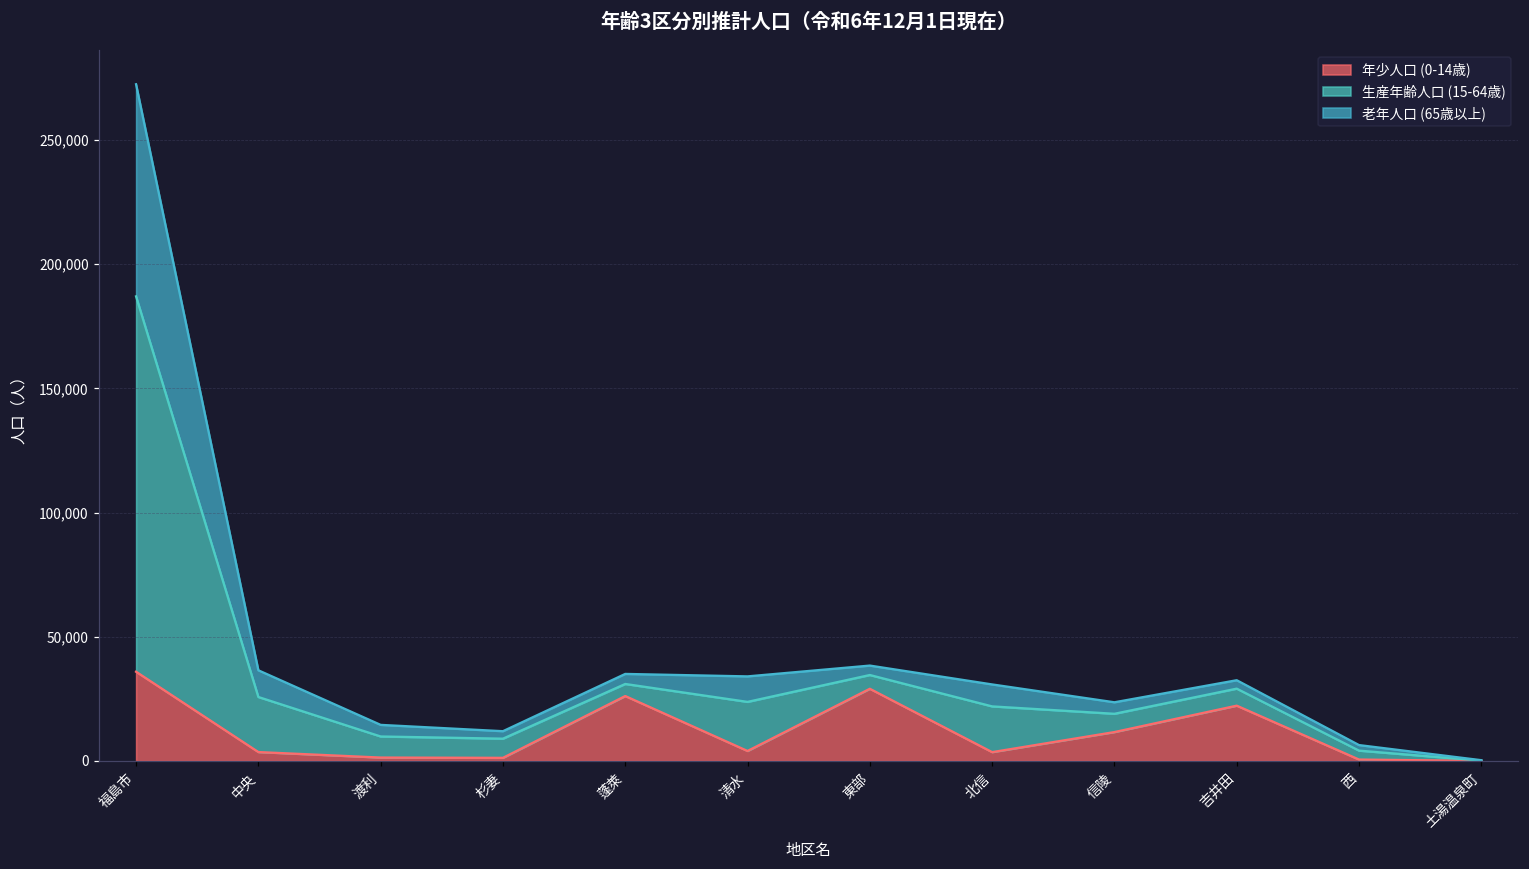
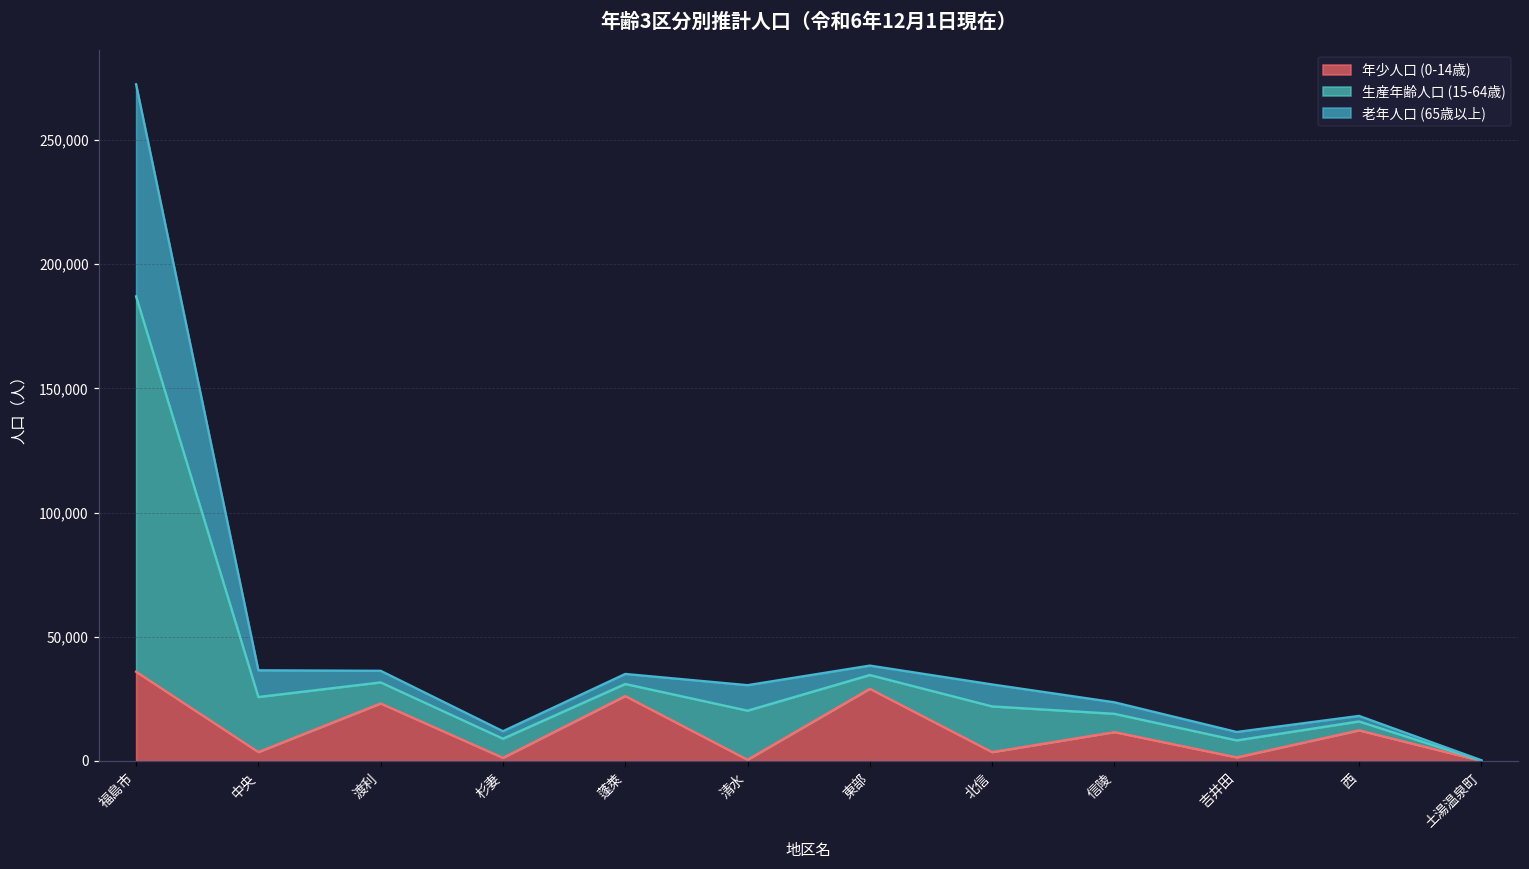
年少人口 (0-14歳), 渡利: 1,000 -> 23,000
年少人口 (0-14歳), 清水: 4,000 -> 0
年少人口 (0-14歳), 吉井田: 22,000 -> 1,000
年少人口 (0-14歳), 西: 1,000 -> 12,000
